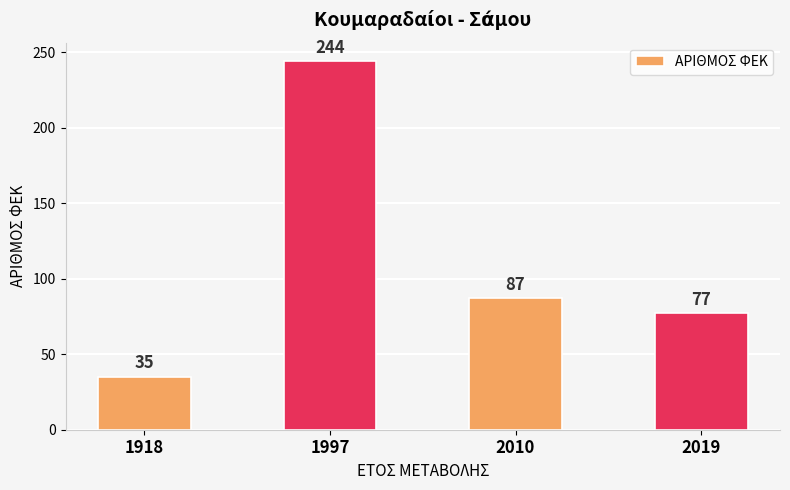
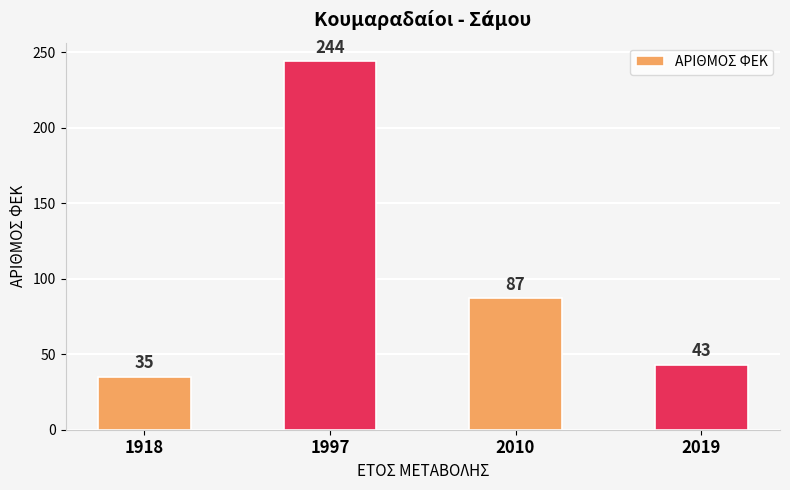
2019: 77 -> 43
